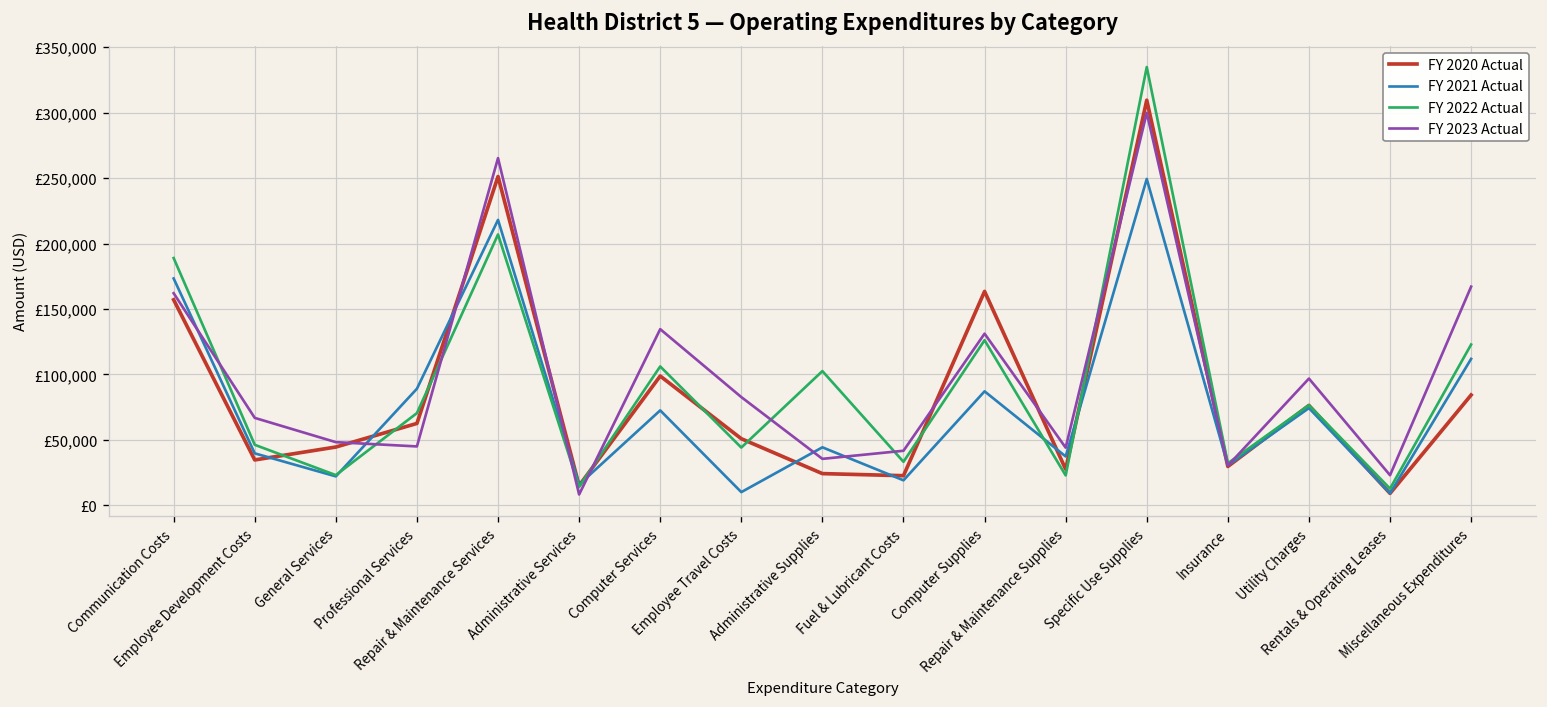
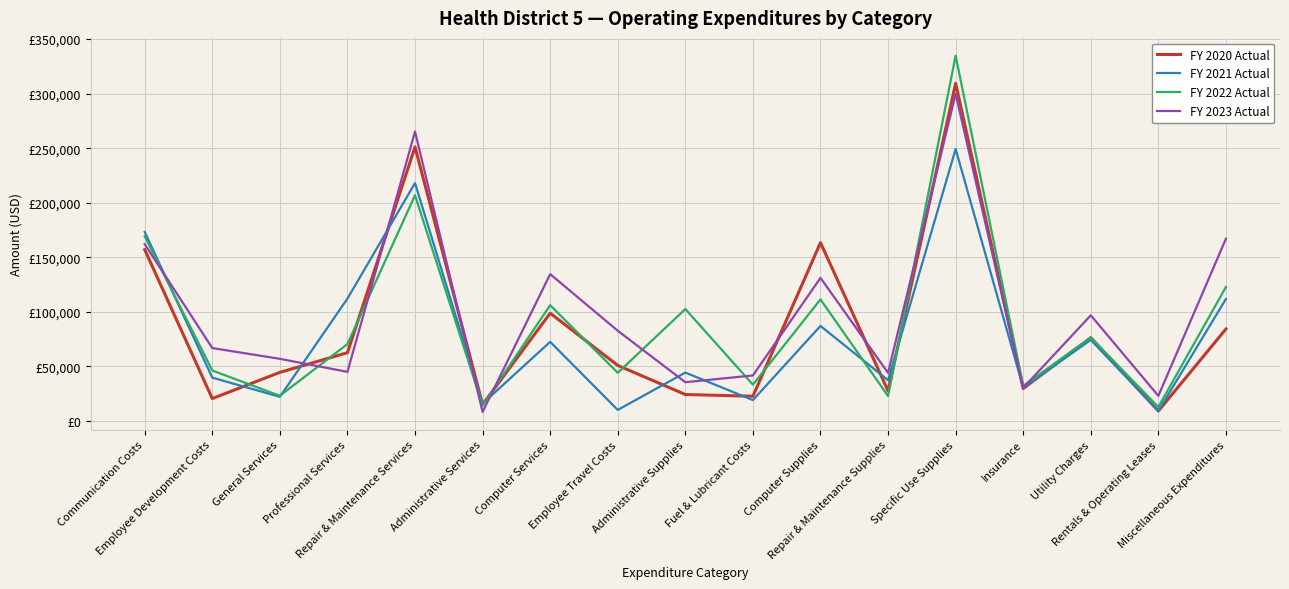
FY 2022 Actual, Communication Costs: £189,000 -> £169,000
FY 2020 Actual, Employee Development Costs: £35,000 -> £21,000
FY 2023 Actual, General Services: £48,000 -> £57,000
FY 2021 Actual, Professional Services: £89,000 -> £112,000
FY 2022 Actual, Computer Supplies: £126,000 -> £111,000
